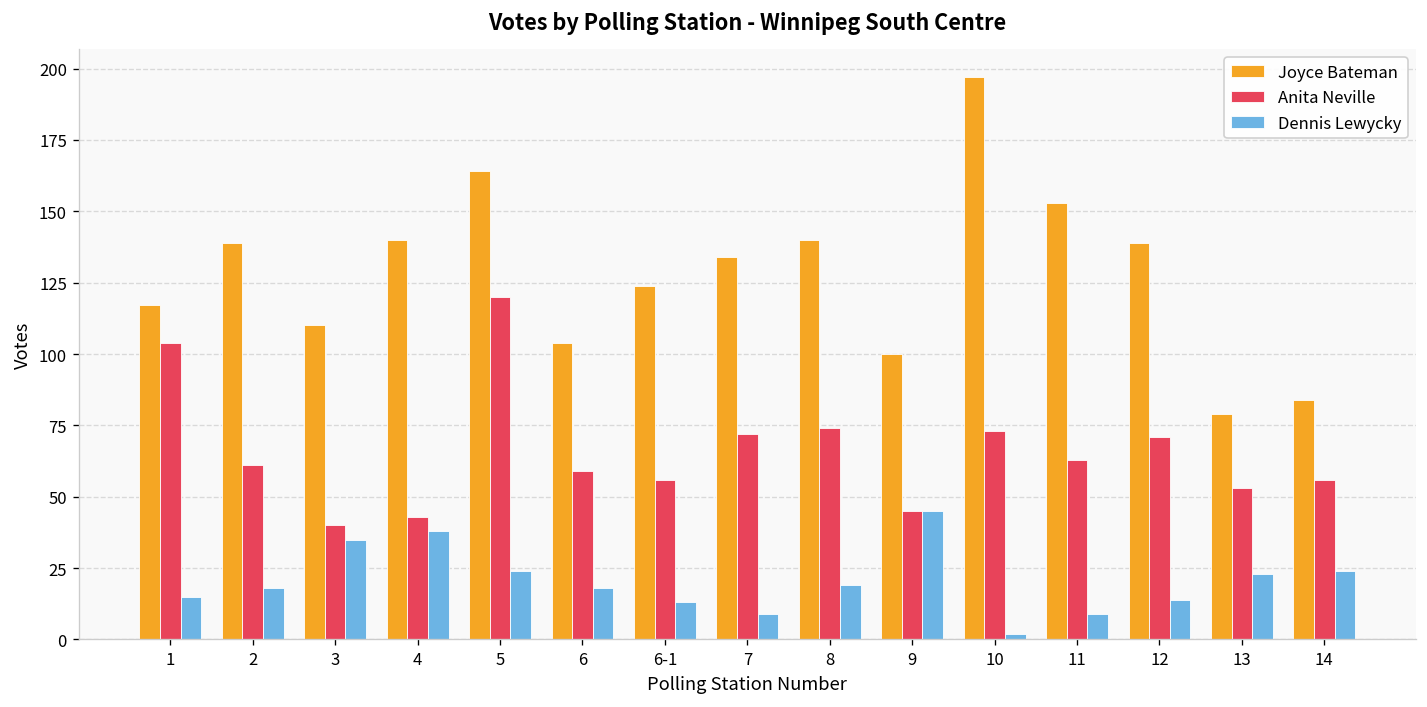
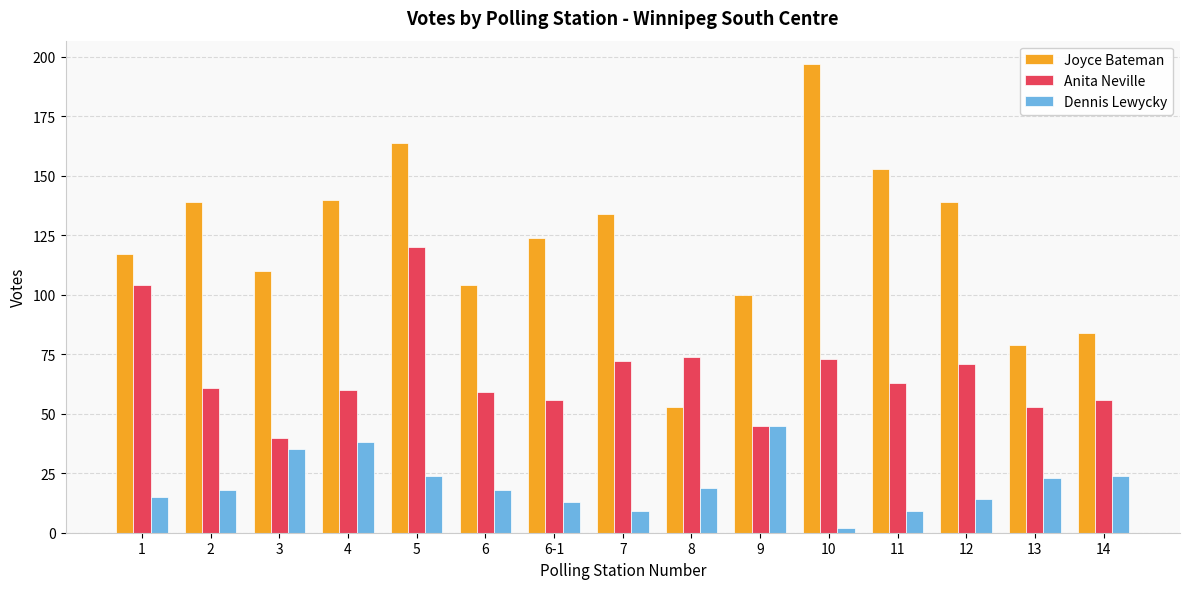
Anita Neville, 4: 43 -> 60
Joyce Bateman, 8: 140 -> 53
